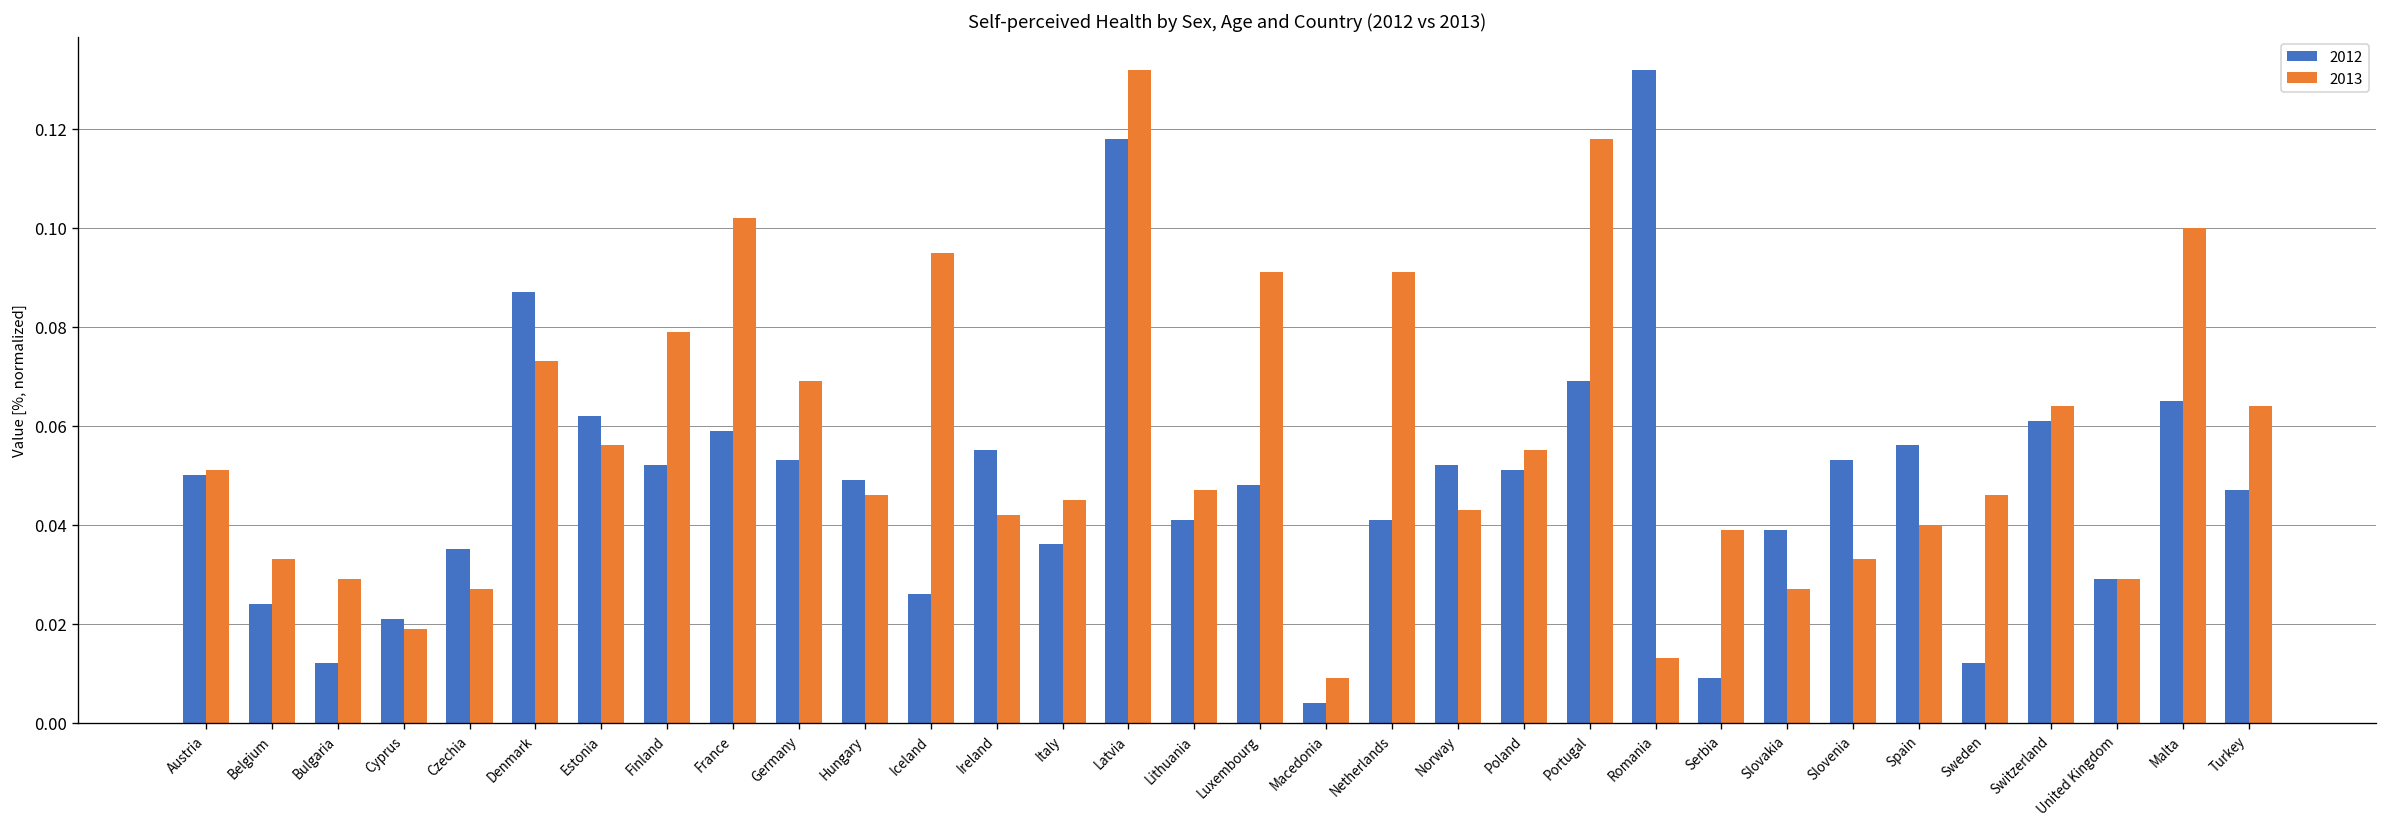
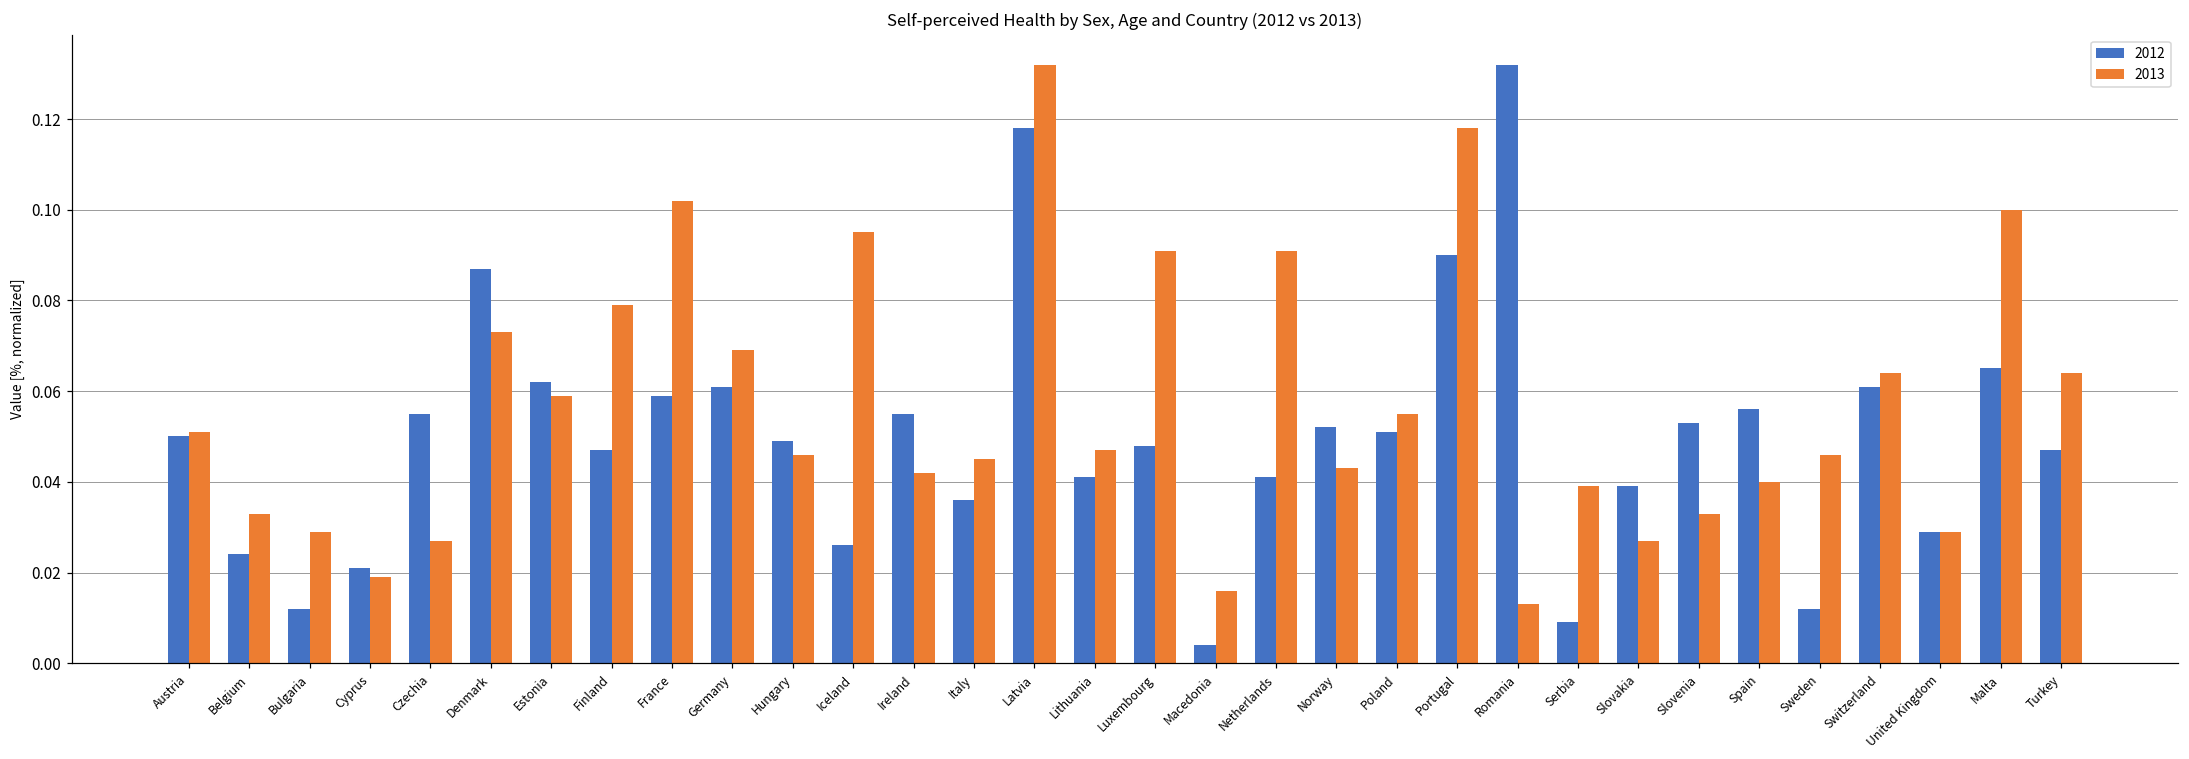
2012, Czechia: 0.035 -> 0.055
2013, Estonia: 0.056 -> 0.059
2012, Finland: 0.052 -> 0.047
2012, Germany: 0.053 -> 0.061
2013, Macedonia: 0.009 -> 0.016
2012, Portugal: 0.069 -> 0.090
